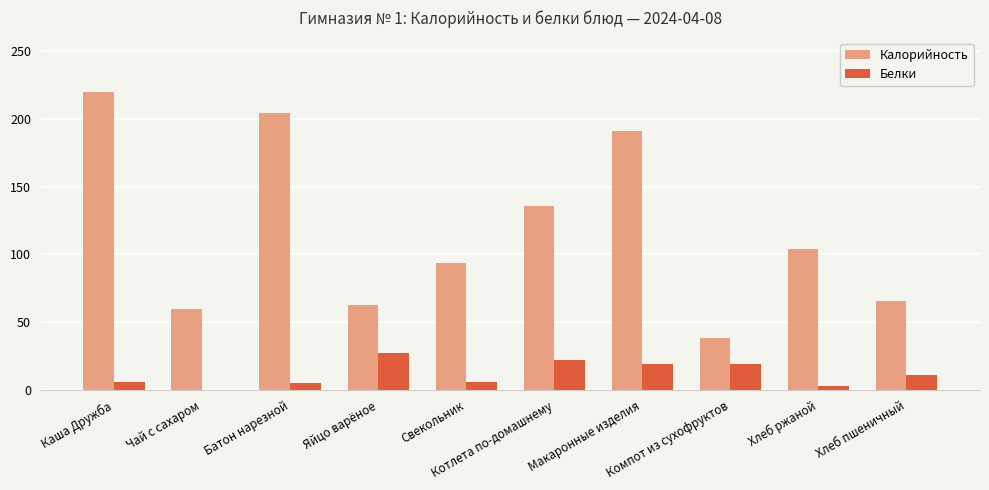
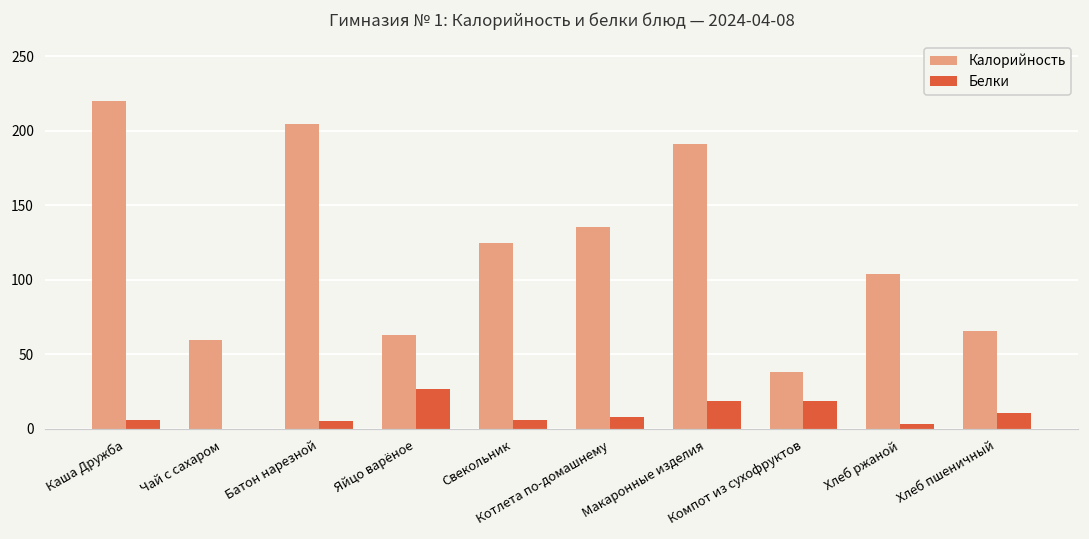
Калорийность, Свекольник: 94 -> 125
Белки, Котлета по-домашнему: 22 -> 8
